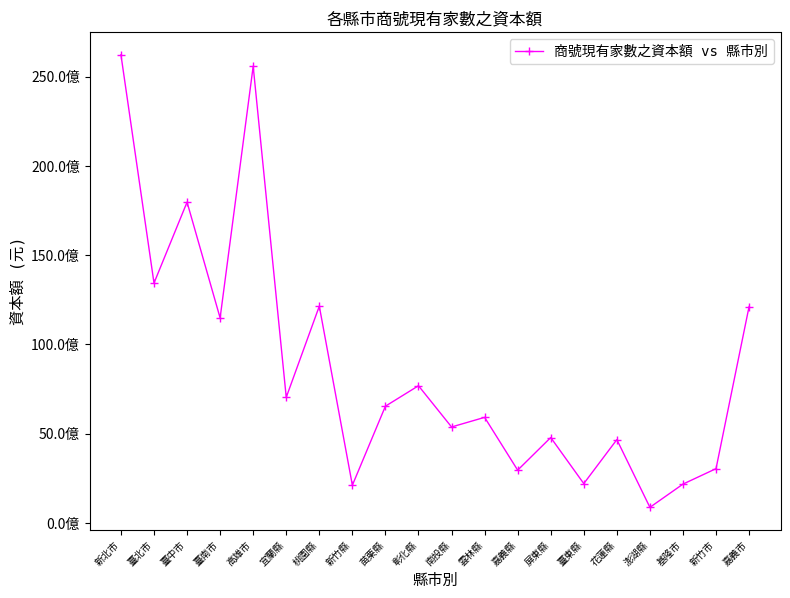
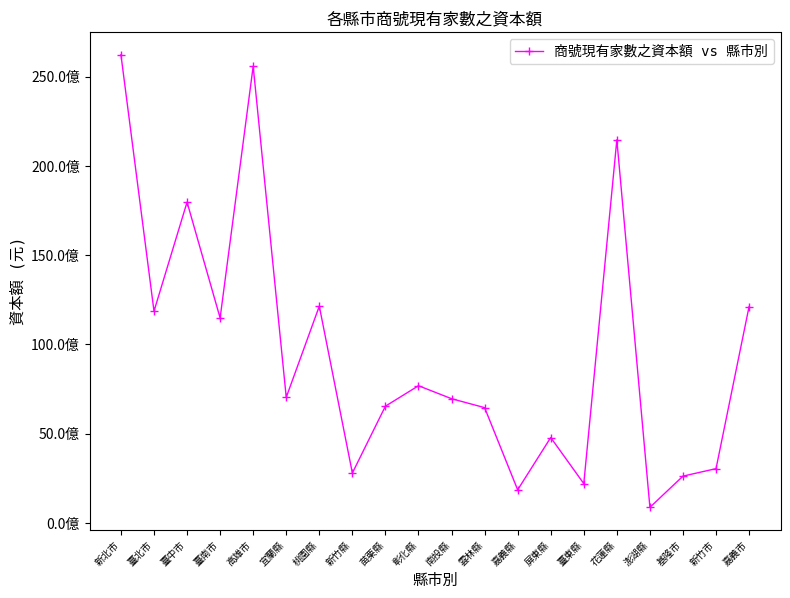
臺北市: 134億 -> 119億
新竹縣: 21億 -> 28億
南投縣: 54億 -> 70億
雲林縣: 59億 -> 65億
嘉義縣: 30億 -> 19億
花蓮縣: 47億 -> 215億
基隆市: 22億 -> 26億
